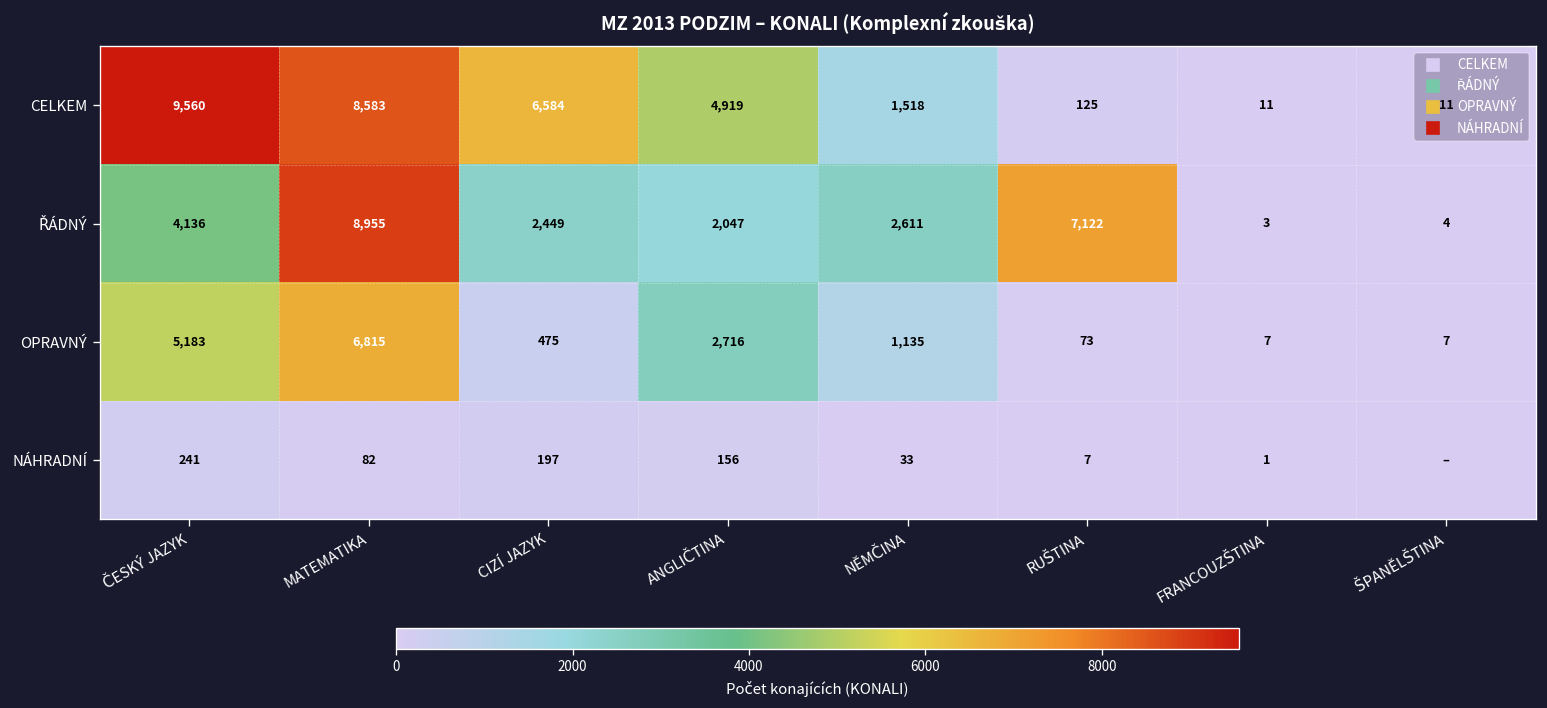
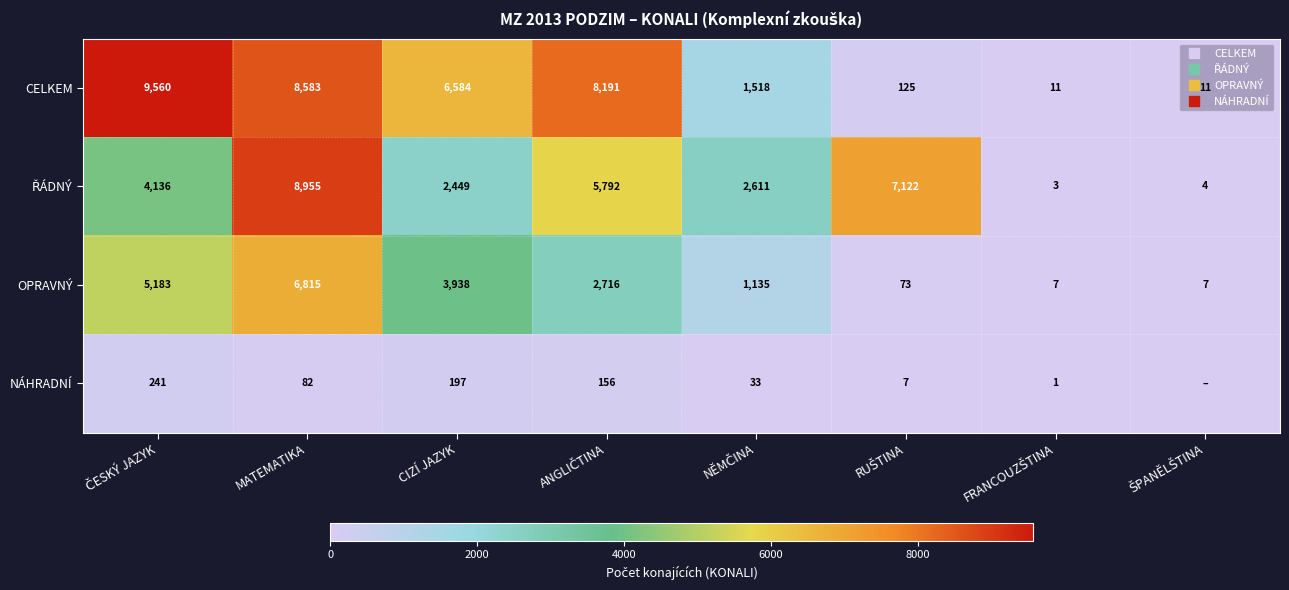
CELKEM, ANGLIČTINA: 4,919 -> 8,191
ŘÁDNÝ, ANGLIČTINA: 2,047 -> 5,792
OPRAVNÝ, CIZÍ JAZYK: 475 -> 3,938
